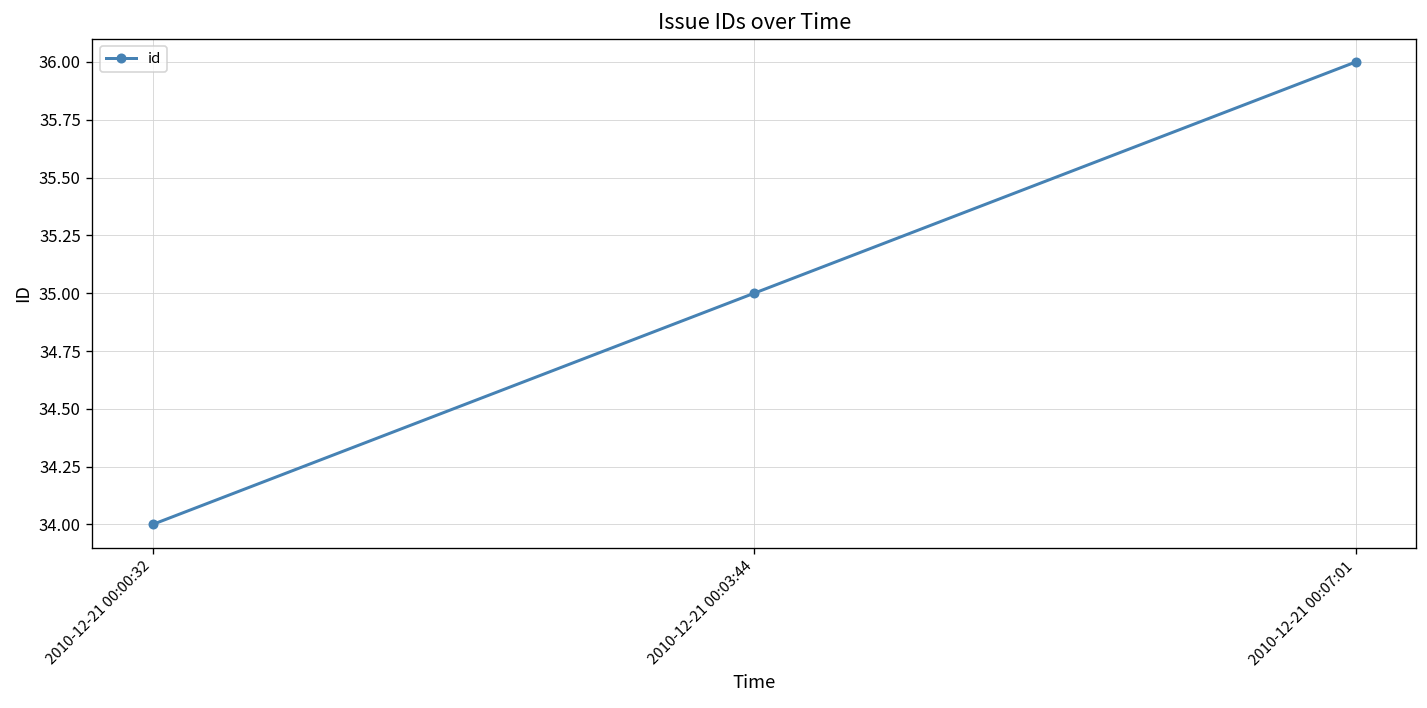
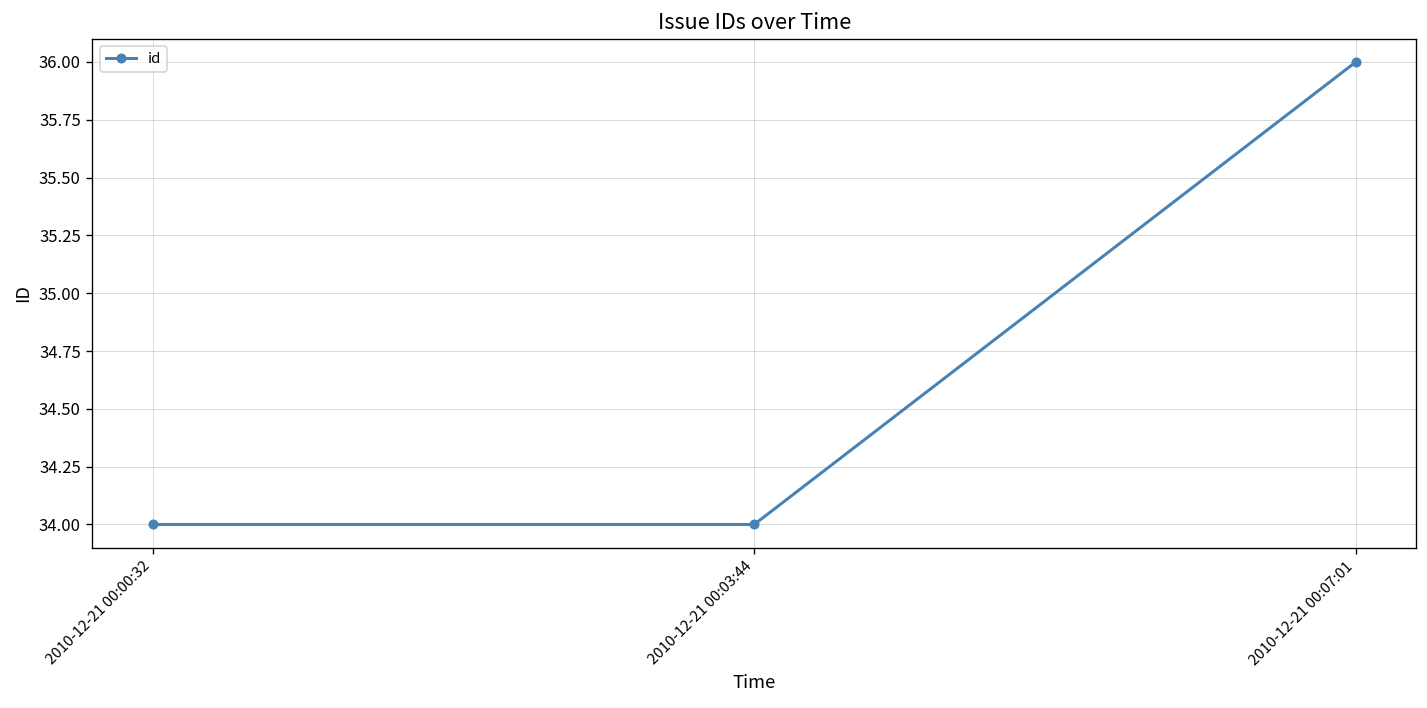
2010-12-21 00:03:44: 35 -> 34
